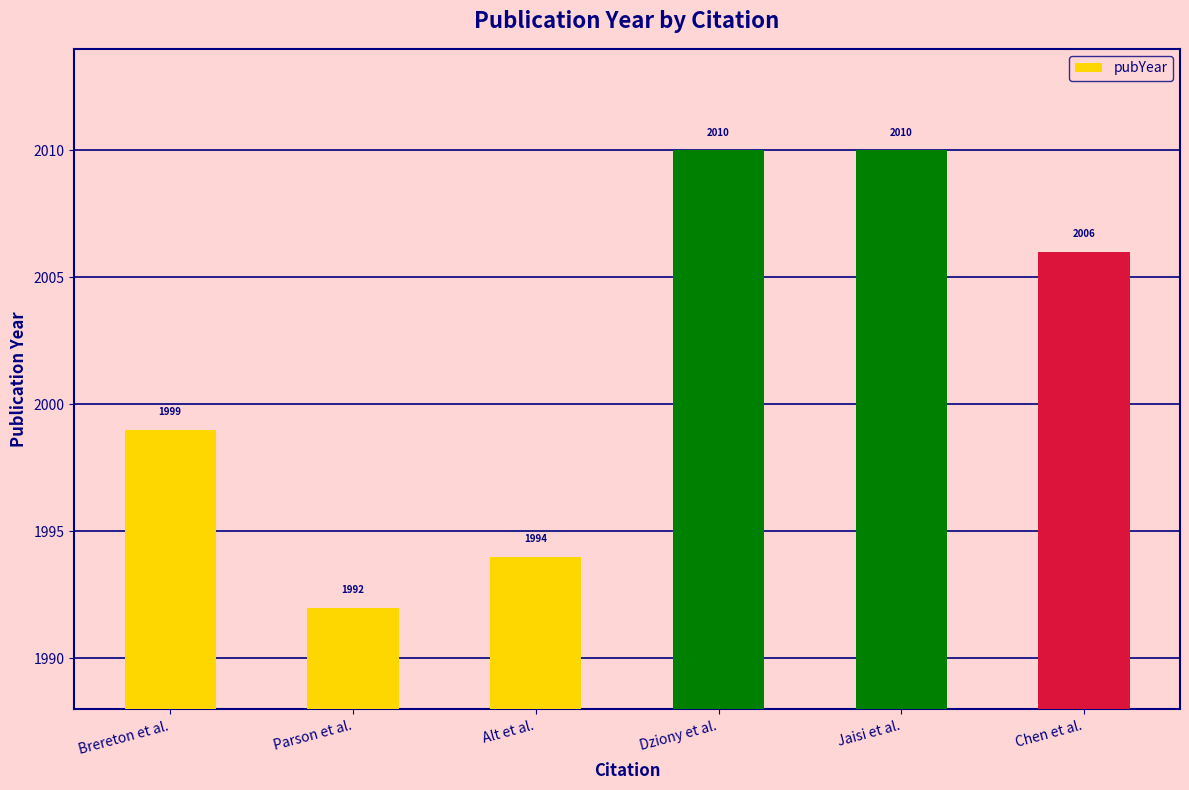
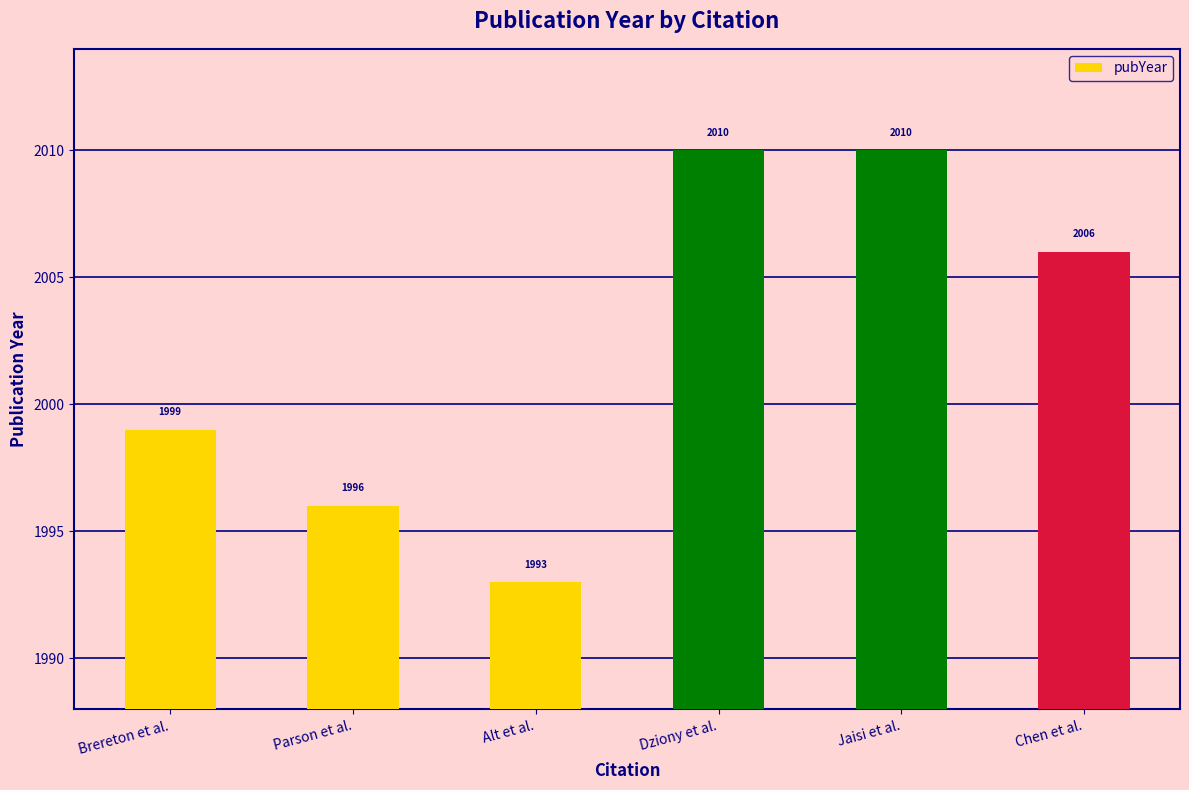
Parson et al.: 1992 -> 1996
Alt et al.: 1994 -> 1993
